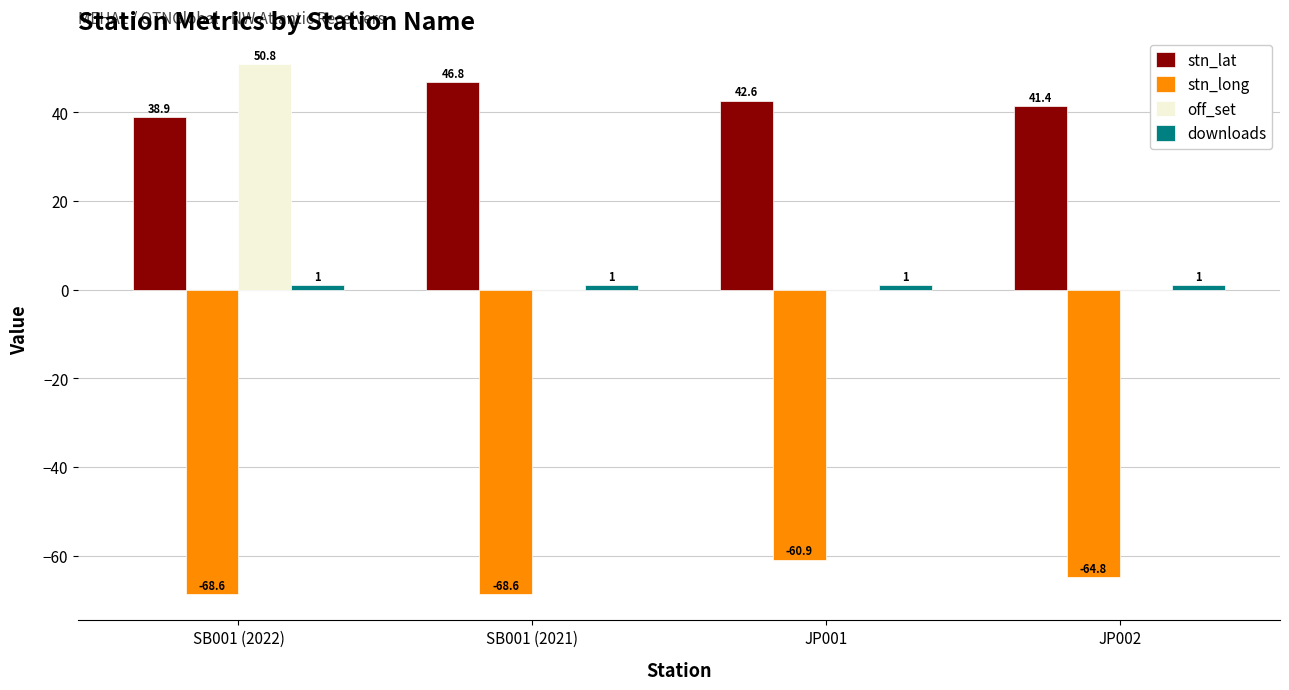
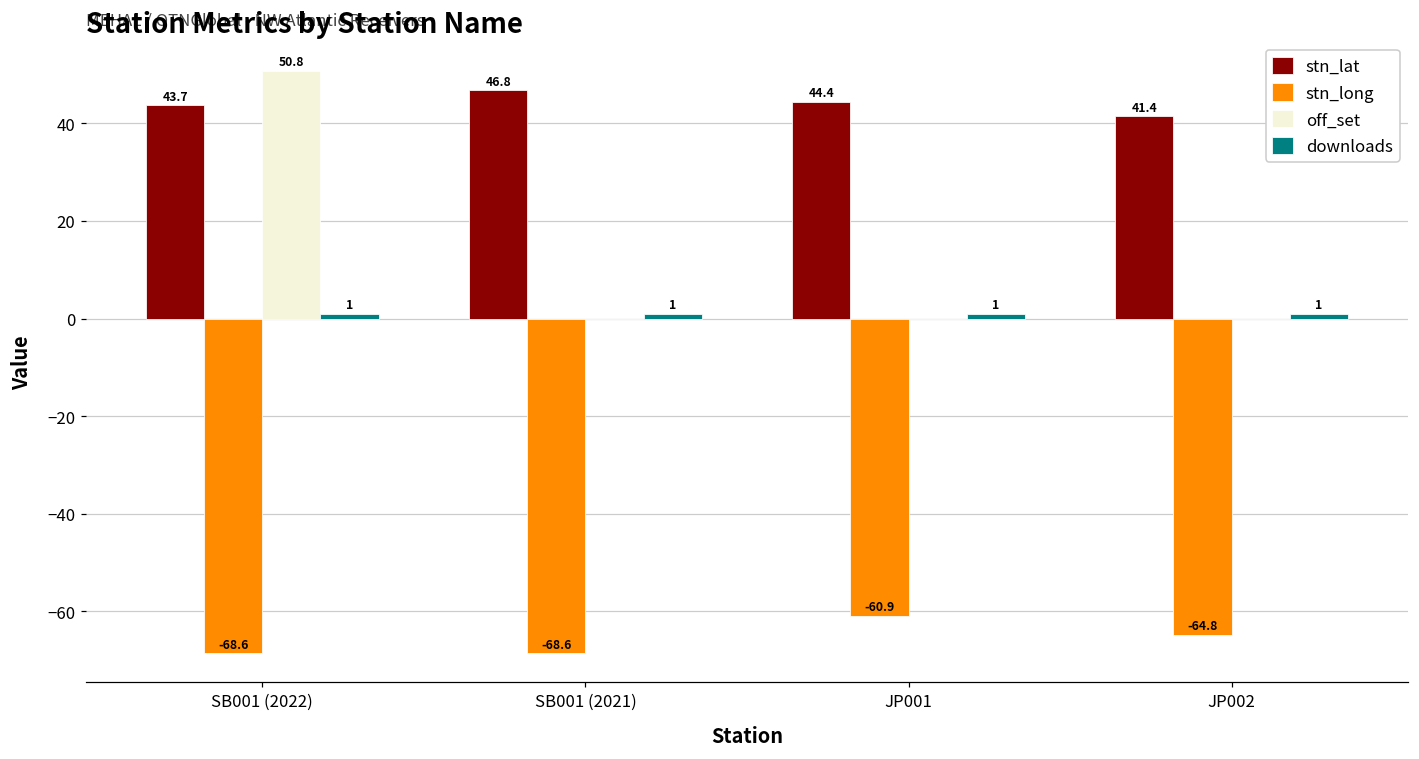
stn_lat, SB001 (2022): 38.9 -> 43.7
stn_lat, JP001: 42.6 -> 44.4
